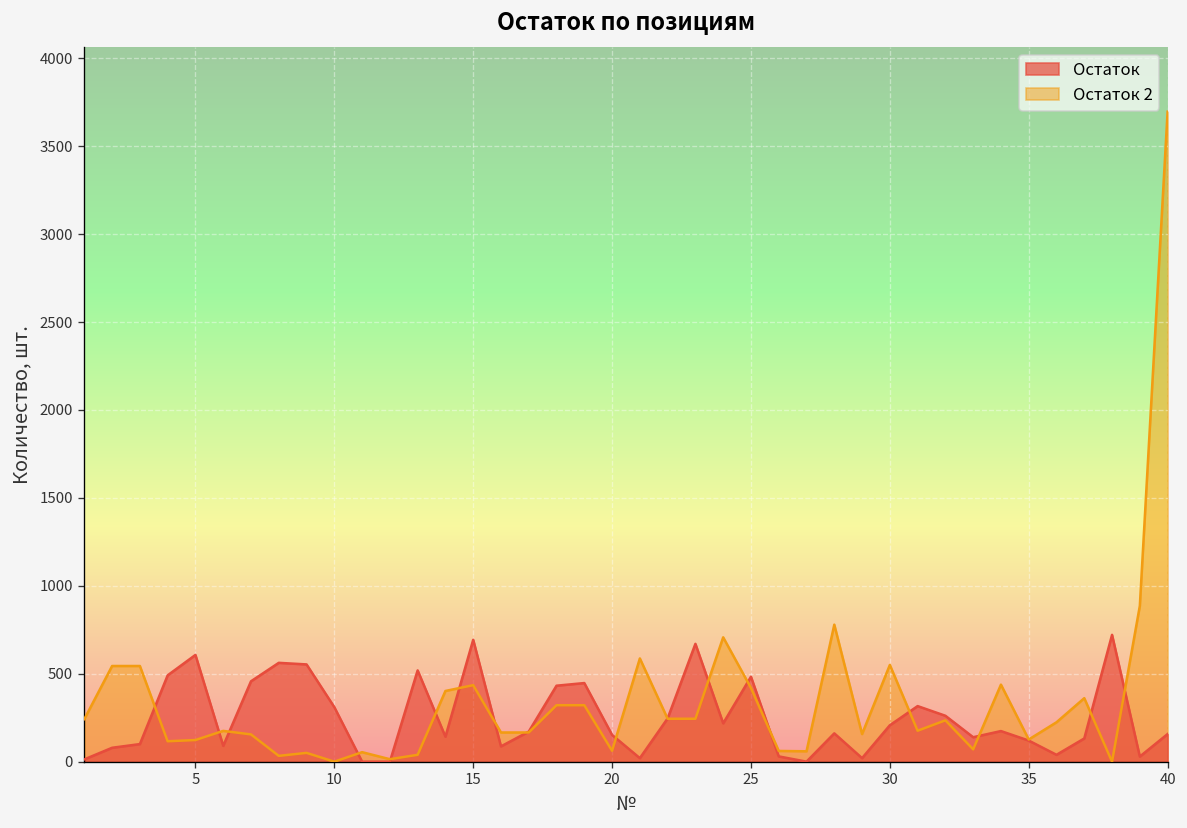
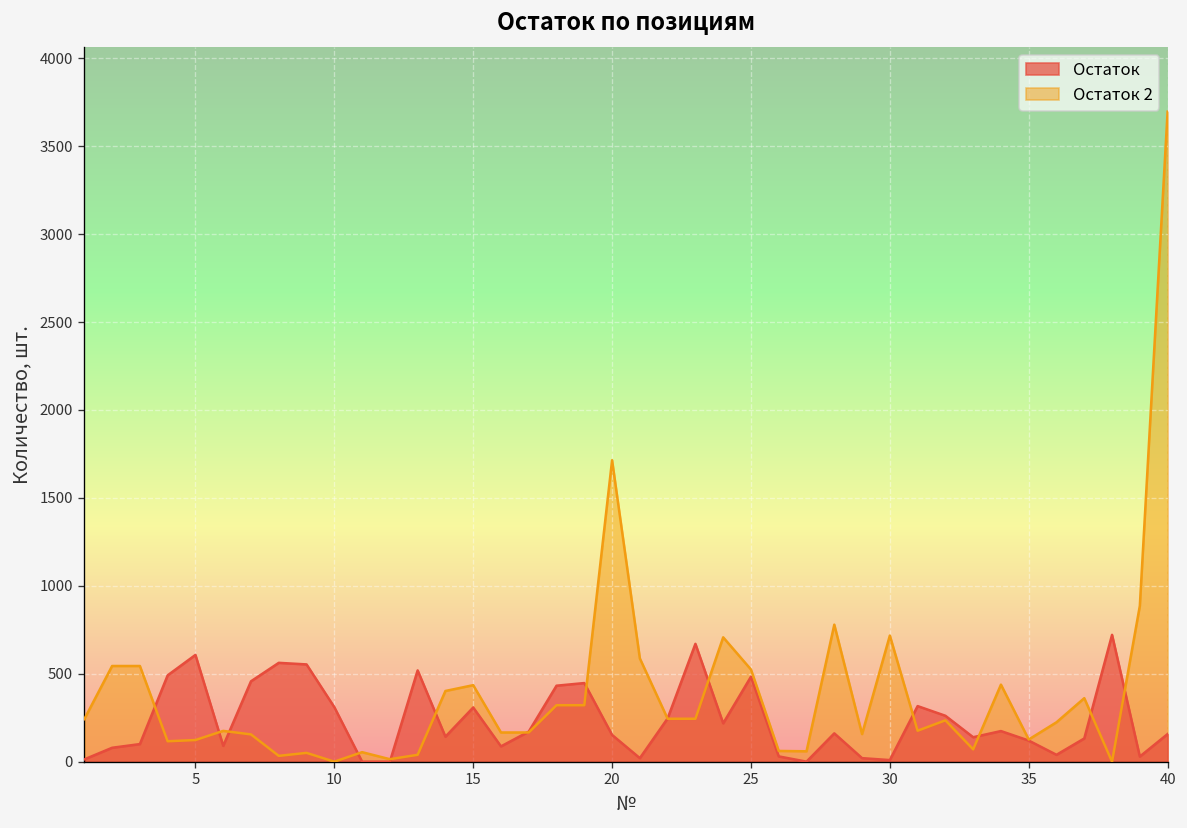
Остаток, 15: 690 -> 310
Остаток 2, 20: 60 -> 1710
Остаток 2, 25: 420 -> 520
Остаток, 30: 210 -> 10
Остаток 2, 30: 550 -> 720
